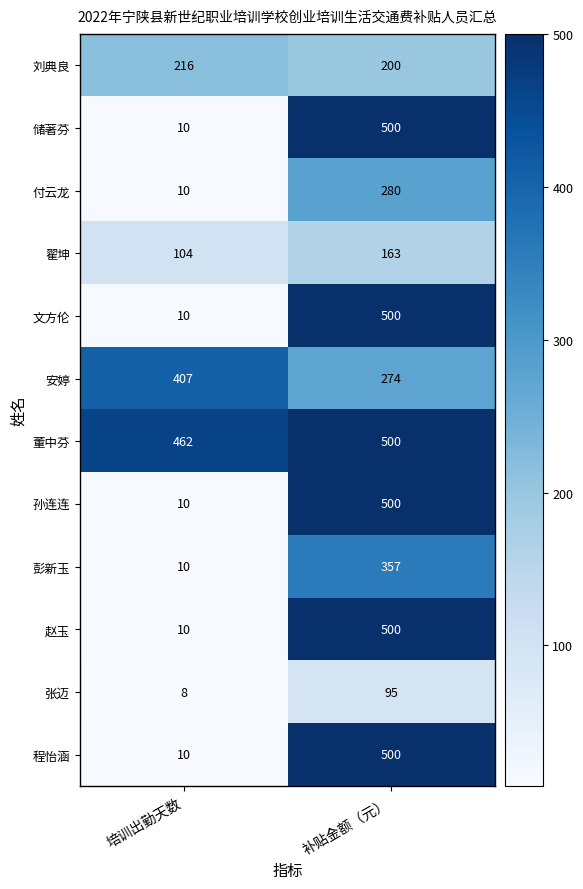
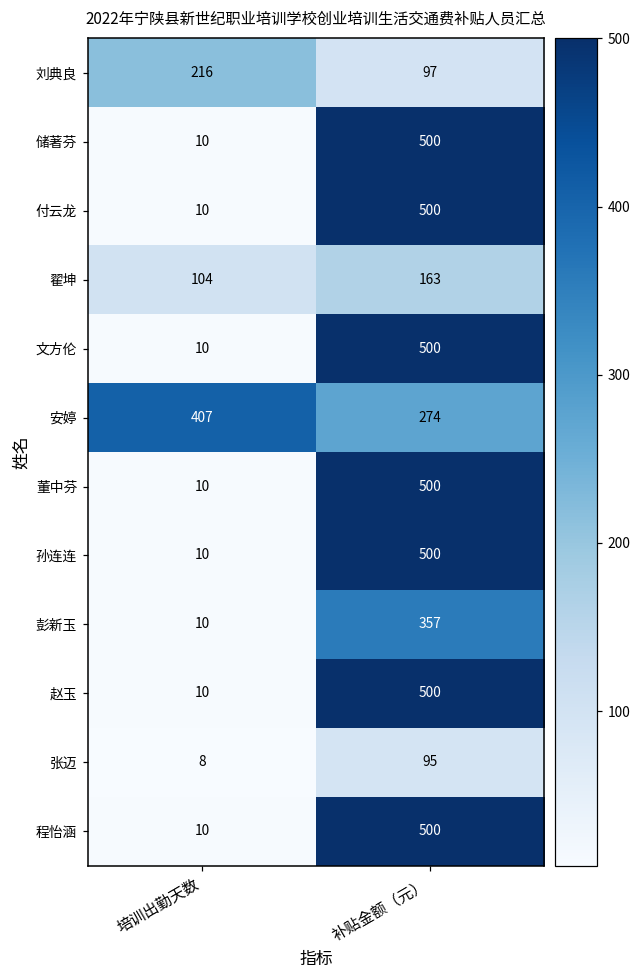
刘典良, 补贴金额（元）: 200 -> 97
付云龙, 补贴金额（元）: 280 -> 500
董中芬, 培训出勤天数: 462 -> 10
